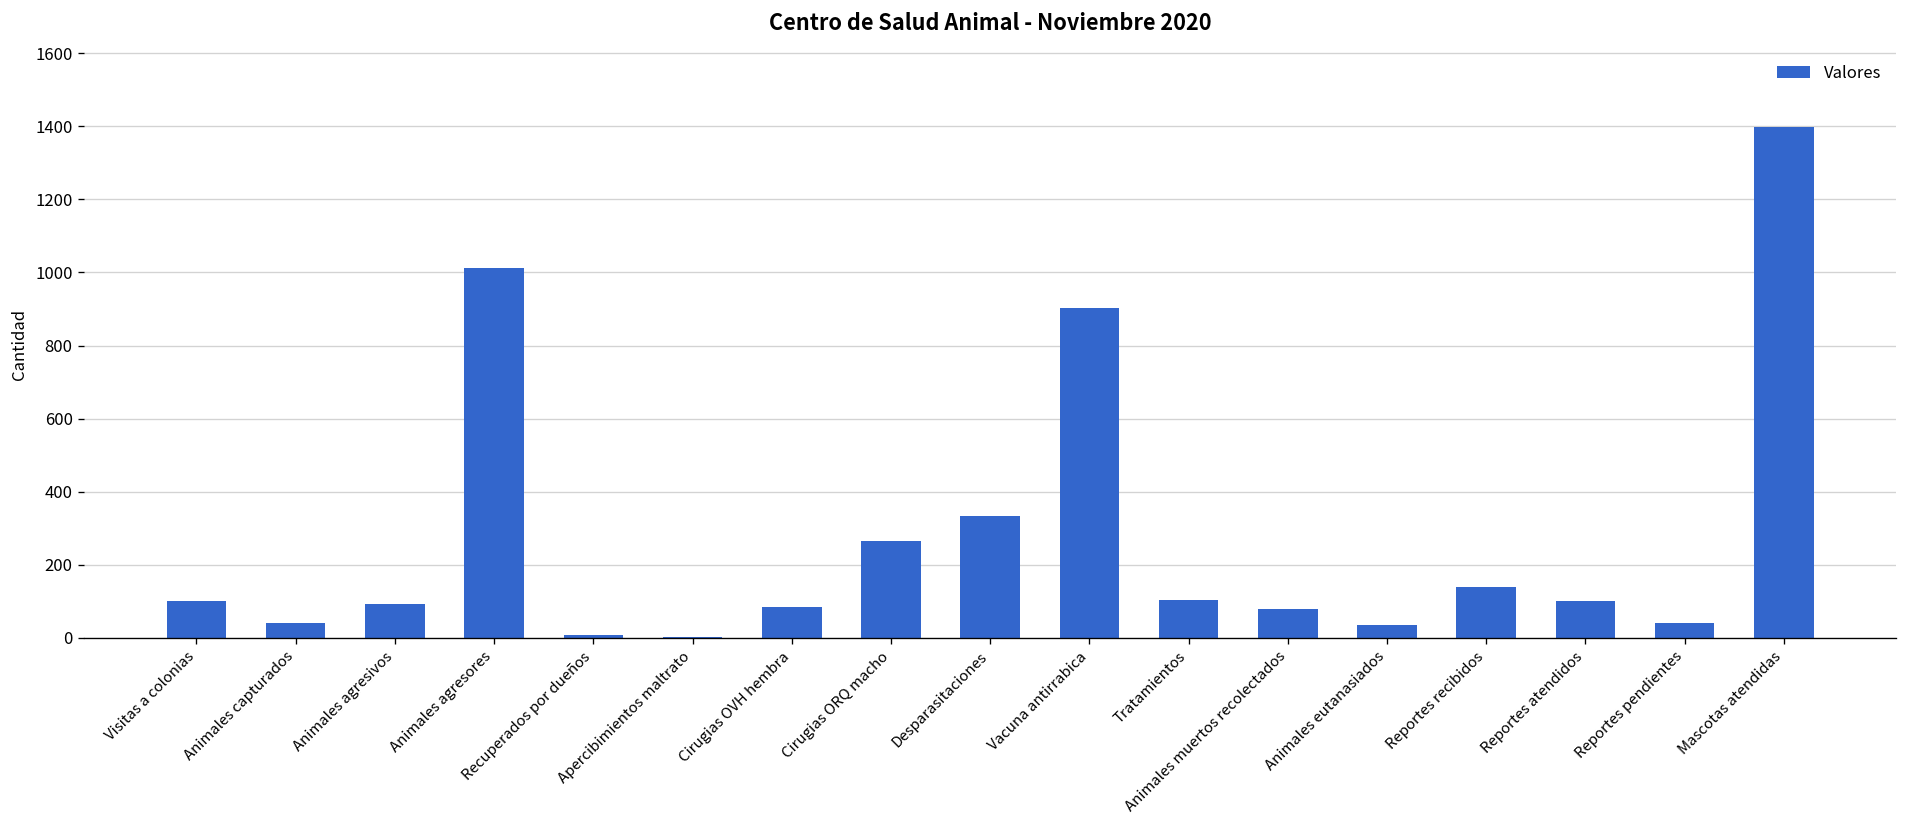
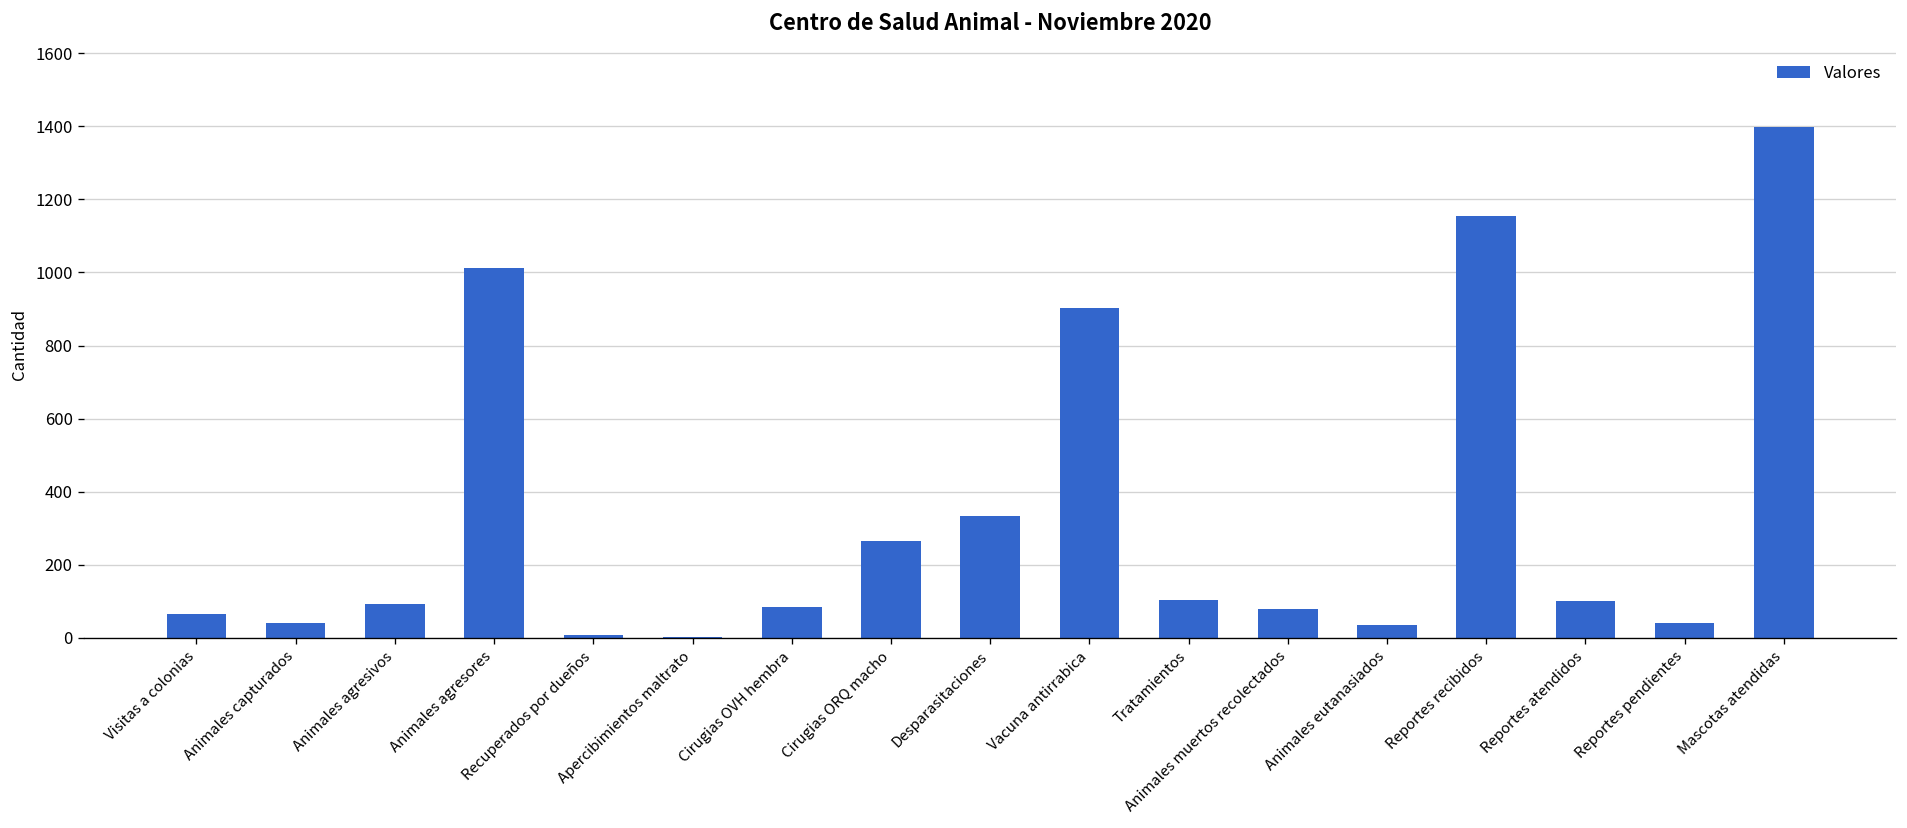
Visitas a colonias: 100 -> 70
Reportes recibidos: 140 -> 1150
